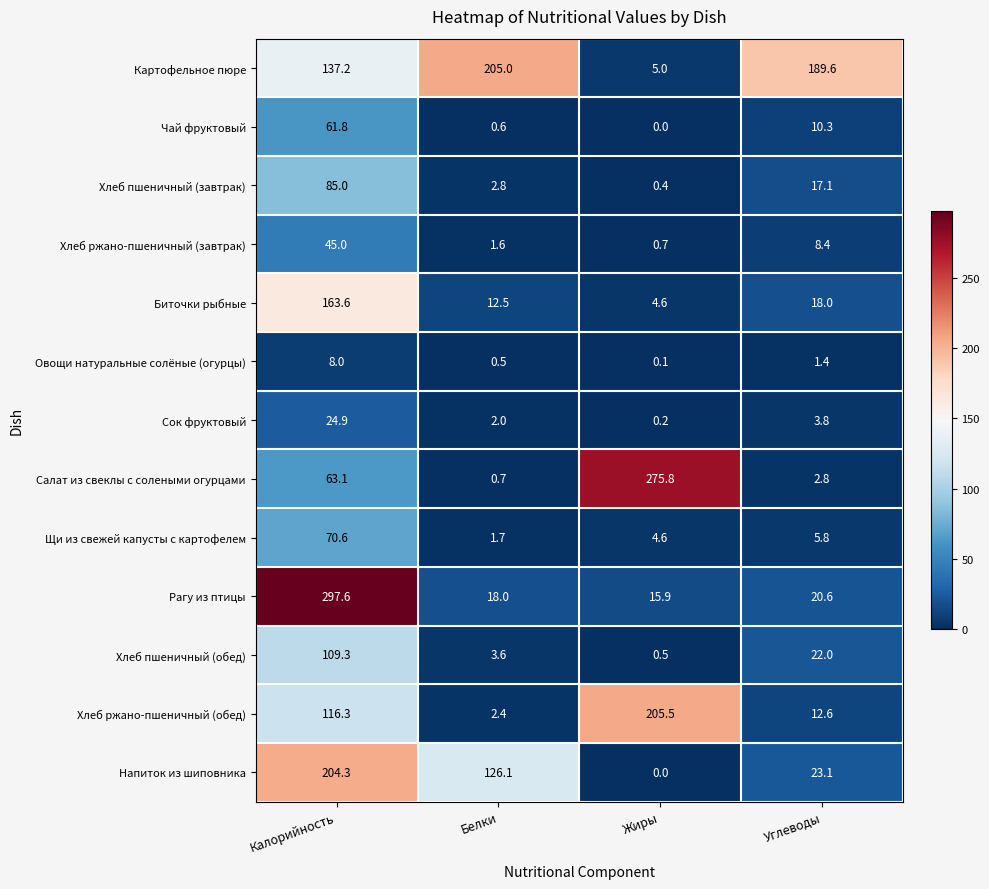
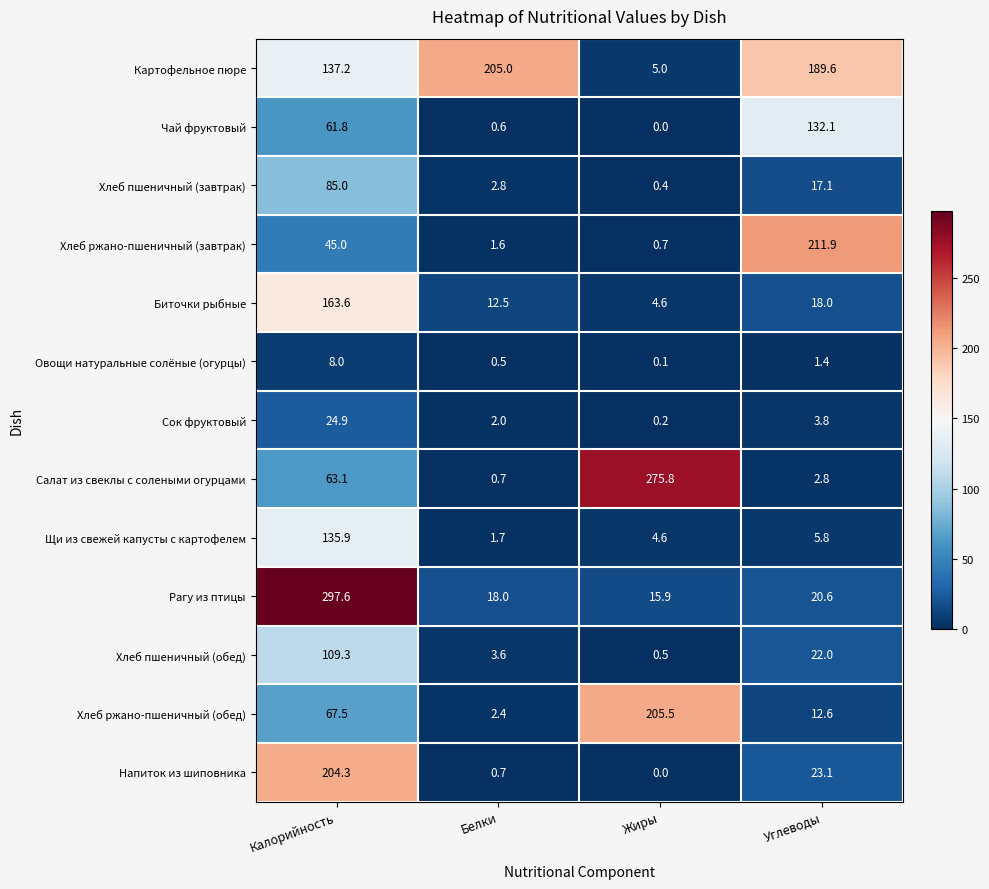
Чай фруктовый, Углеводы: 10.3 -> 132.1
Хлеб ржано-пшеничный (завтрак), Углеводы: 8.4 -> 211.9
Щи из свежей капусты с картофелем, Калорийность: 70.6 -> 135.9
Хлеб ржано-пшеничный (обед), Калорийность: 116.3 -> 67.5
Напиток из шиповника, Белки: 126.1 -> 0.7
